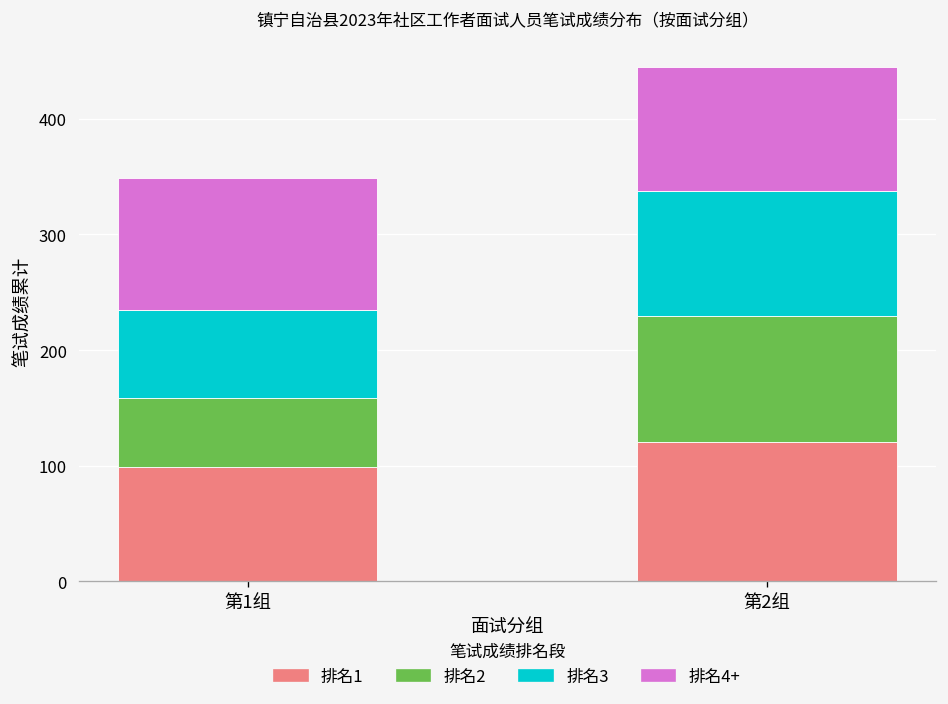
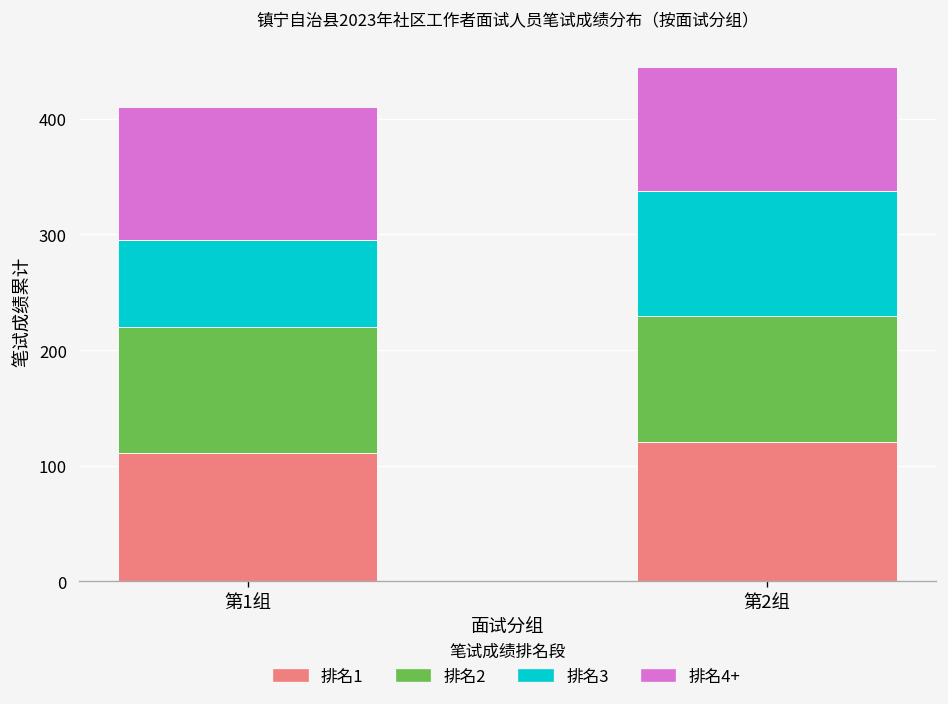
排名1, 第1组: 100 -> 110
排名2, 第1组: 60 -> 110
